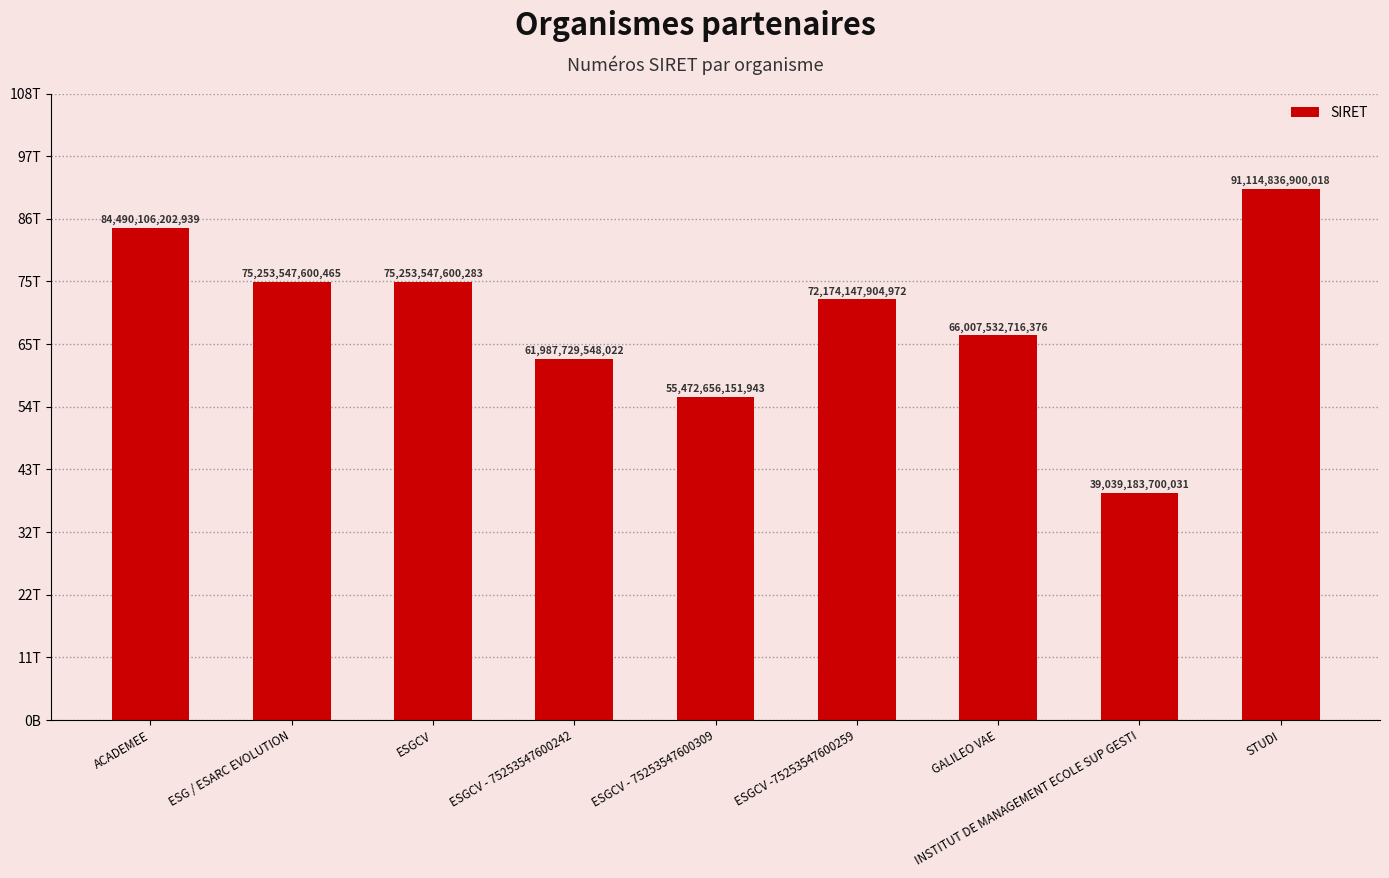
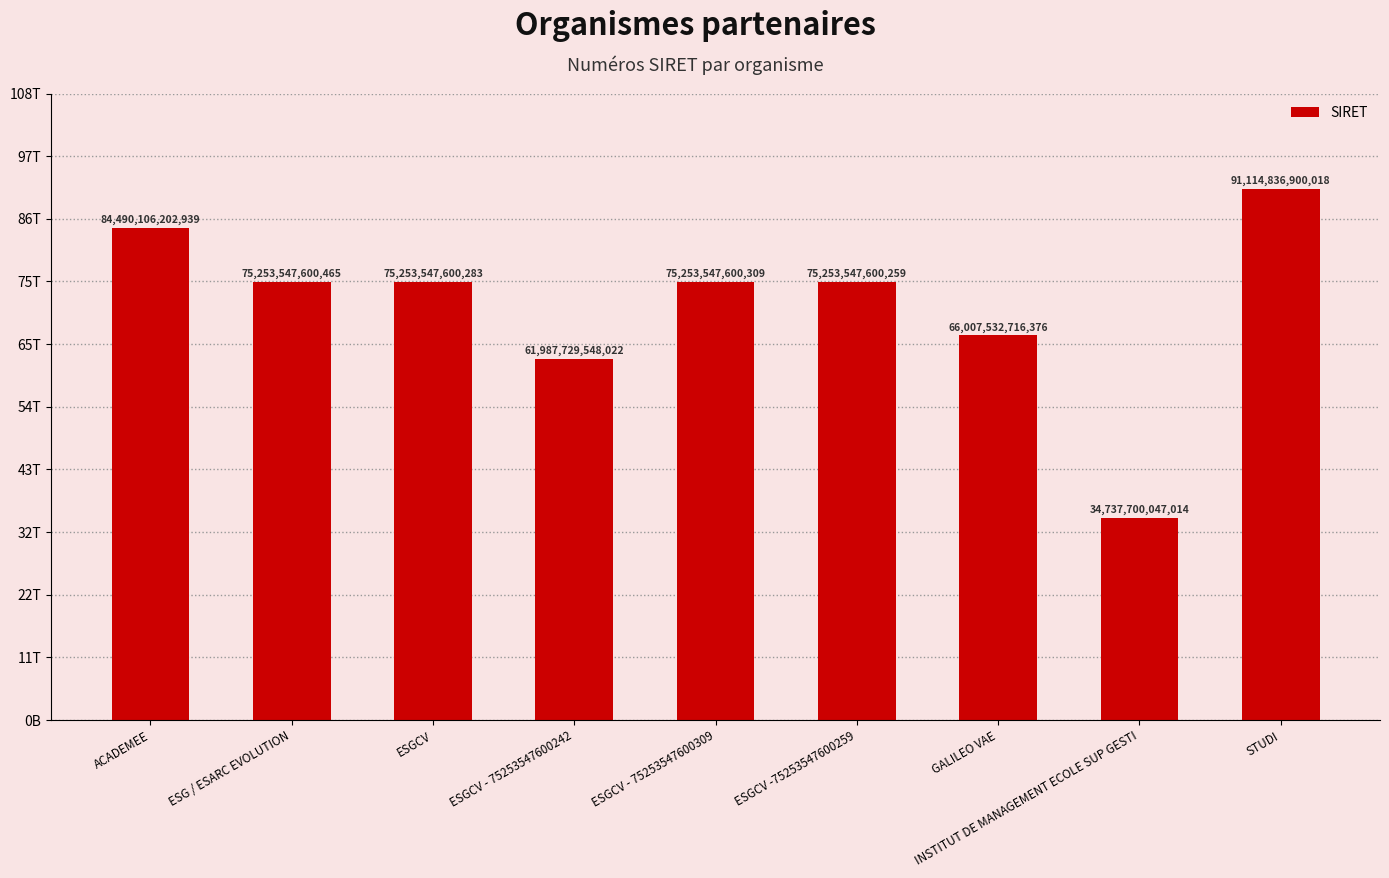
ESGCV - 75253547600309: 55,472,656,151,943 -> 75,253,547,600,309
ESGCV -75253547600259: 72,174,147,904,972 -> 75,253,547,600,259
INSTITUT DE MANAGEMENT ECOLE SUP GESTI: 39,039,183,700,031 -> 34,737,700,047,014
